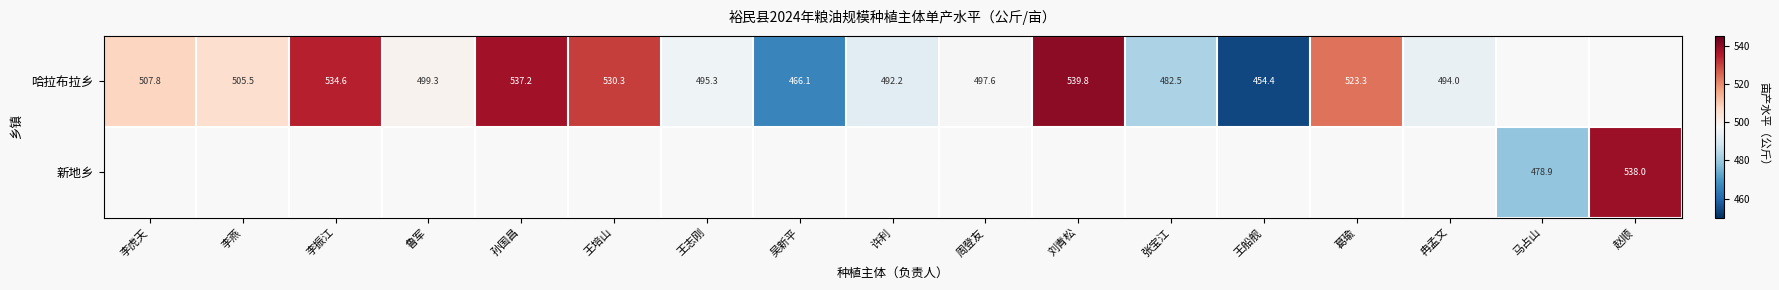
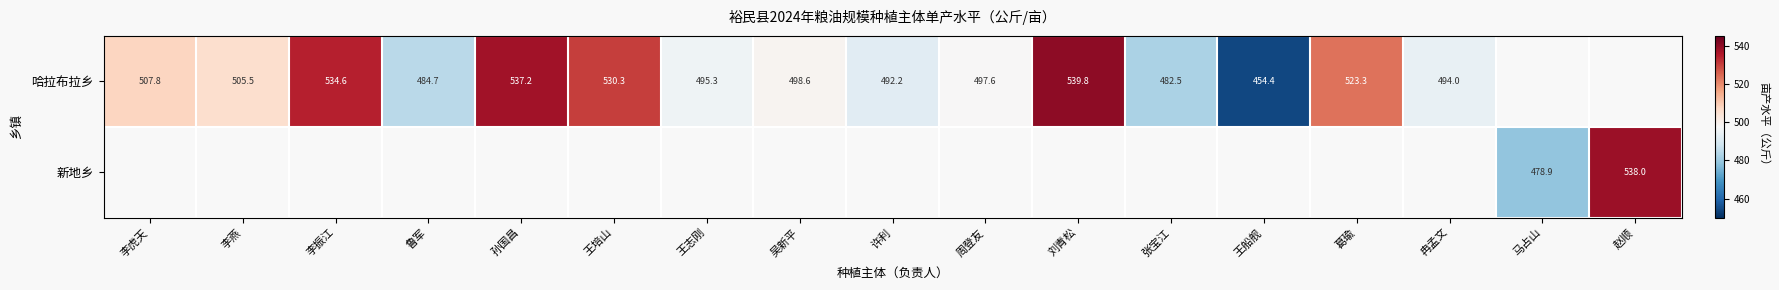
哈拉布拉乡, 鲁军: 499.3 -> 484.7
哈拉布拉乡, 吴新平: 466.1 -> 498.6
